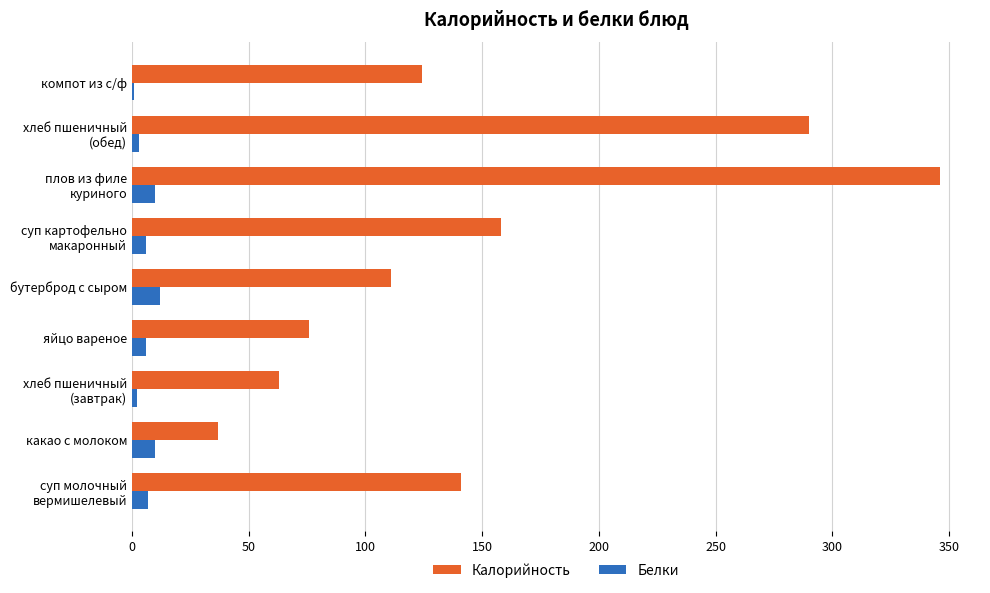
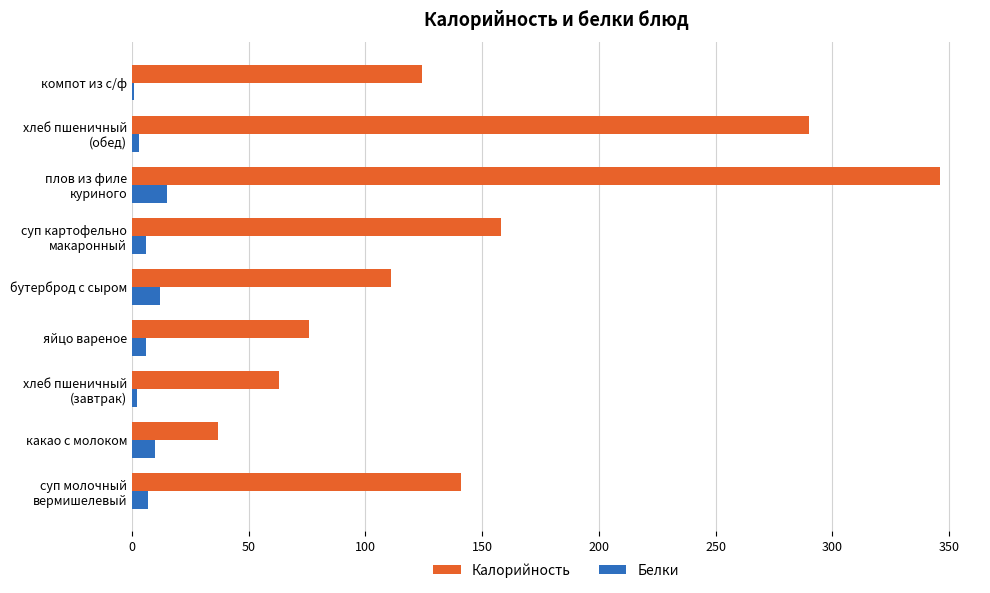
Белки, плов из филе куриного: 10 -> 15
